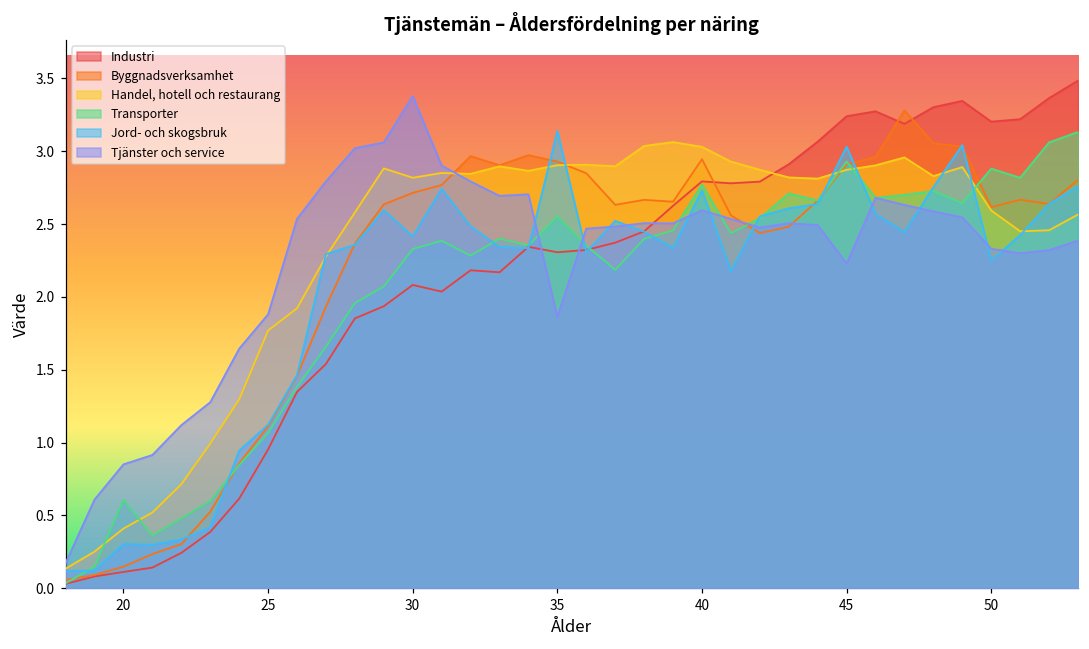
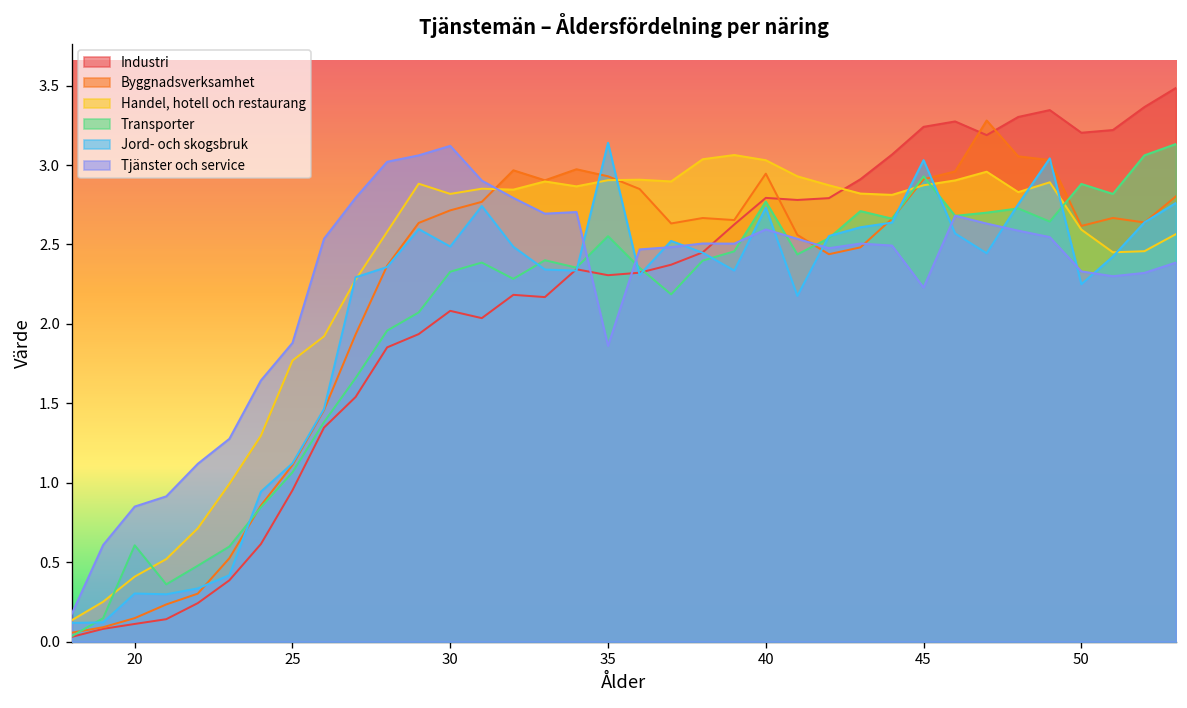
Jord- och skogsbruk, 30: 2.42 -> 2.49
Tjänster och service, 30: 3.38 -> 3.12
